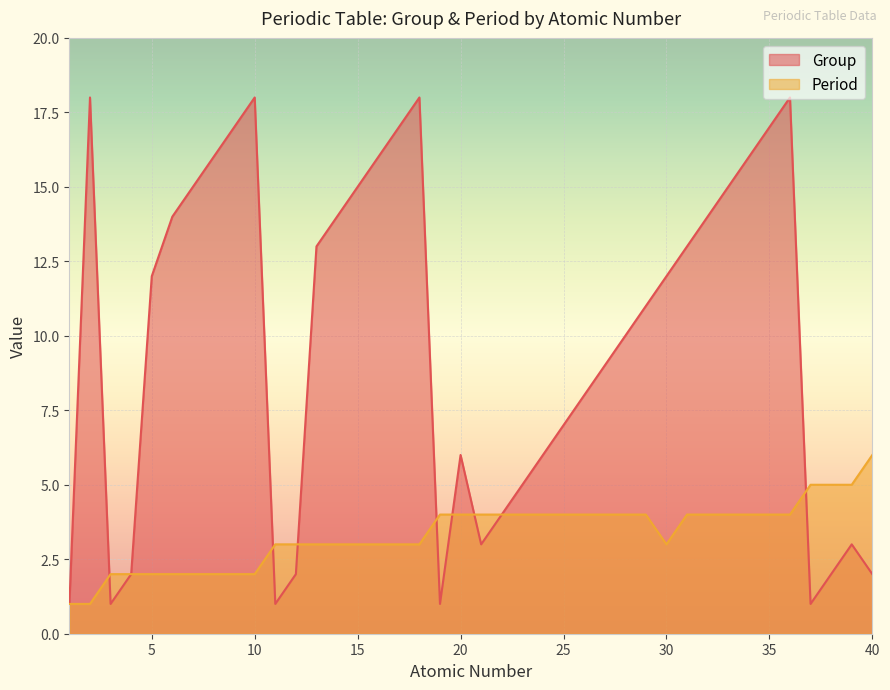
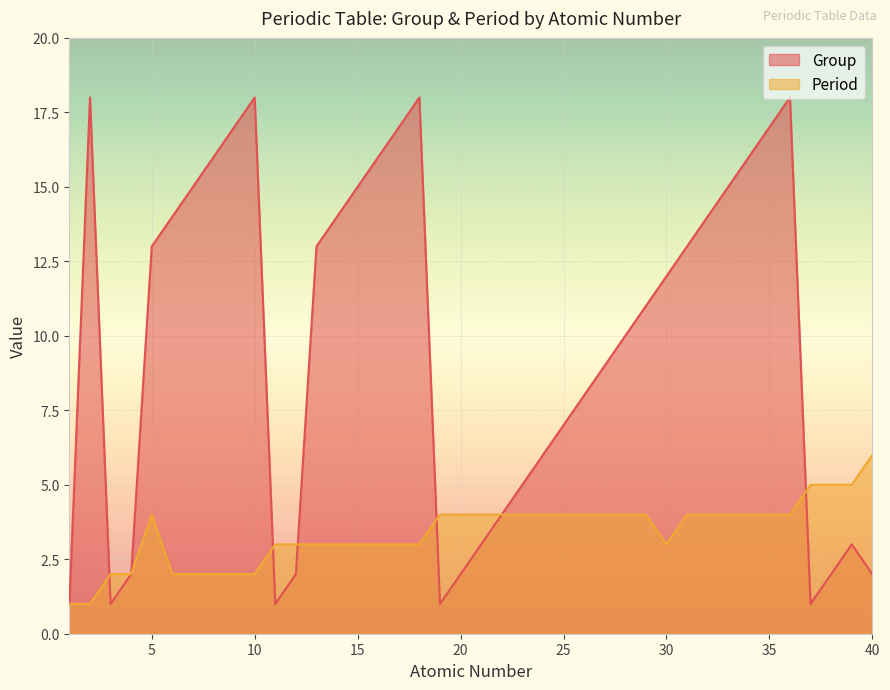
Group, 5: 12 -> 13
Period, 5: 2 -> 4
Group, 20: 6 -> 2
